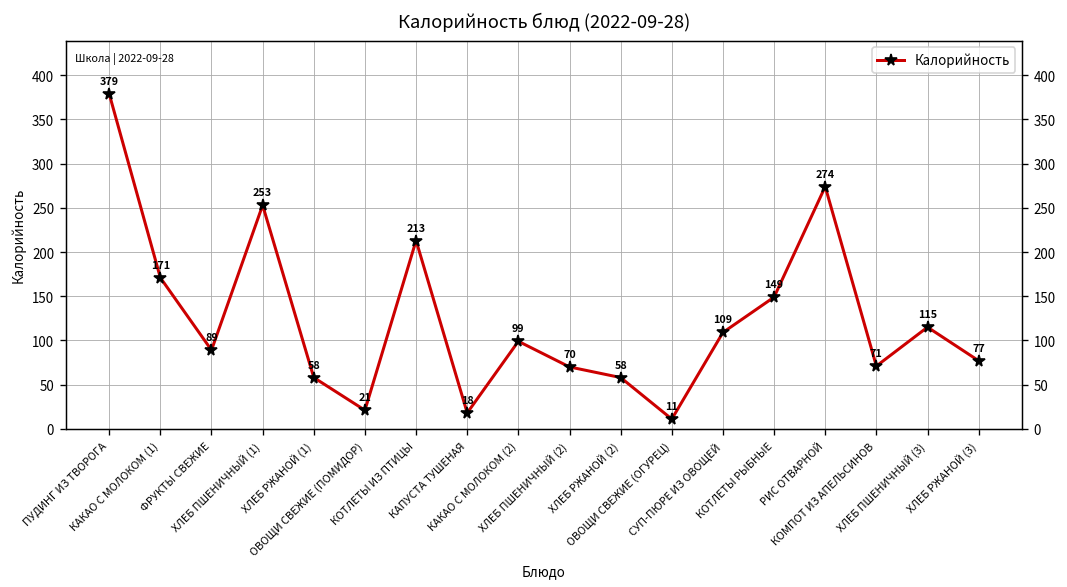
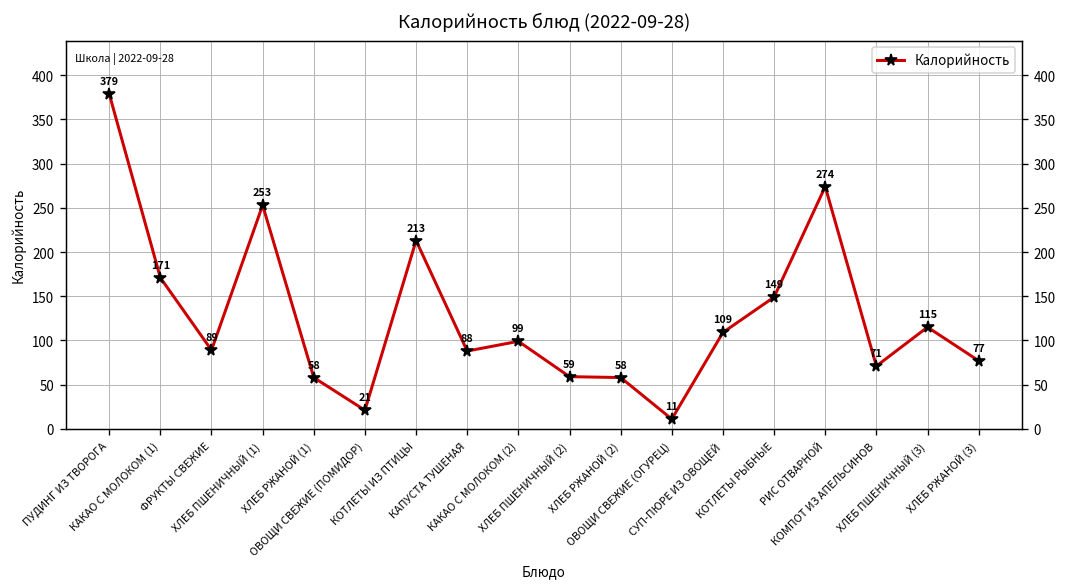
КАПУСТА ТУШЕНАЯ: 18 -> 88
ХЛЕБ ПШЕНИЧНЫЙ (2): 70 -> 59
